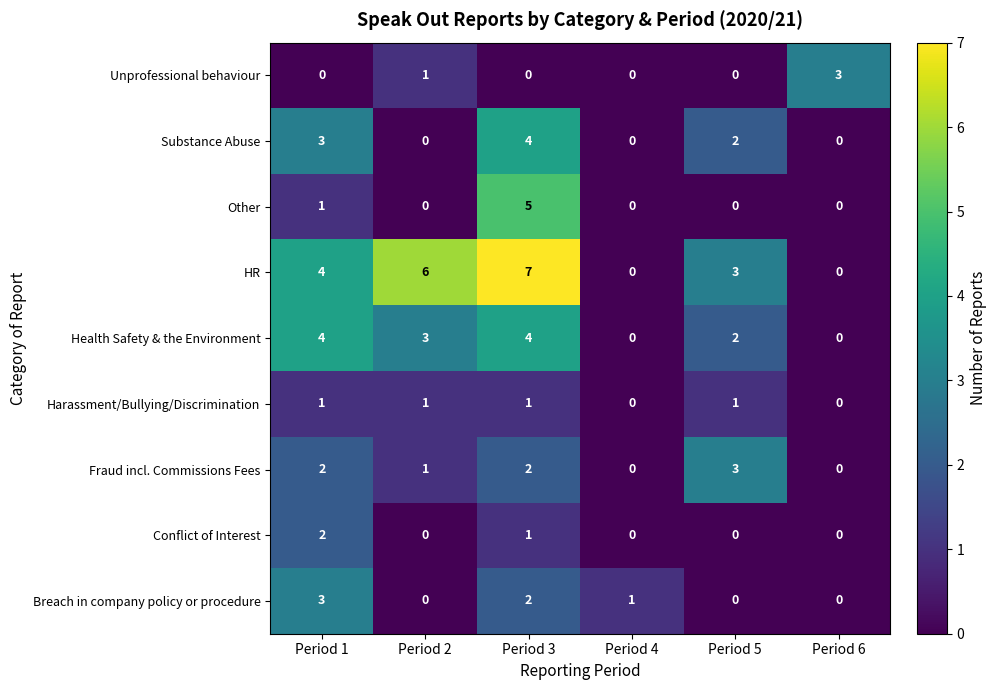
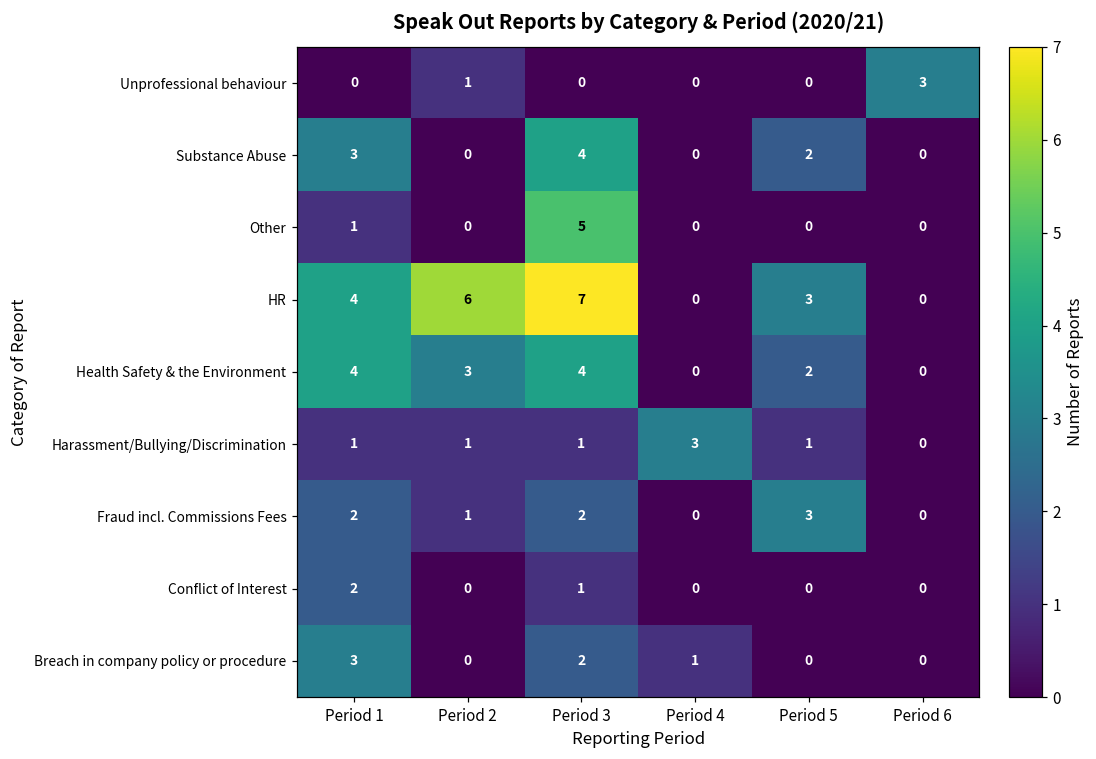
Harassment/Bullying/Discrimination, Period 4: 0 -> 3
